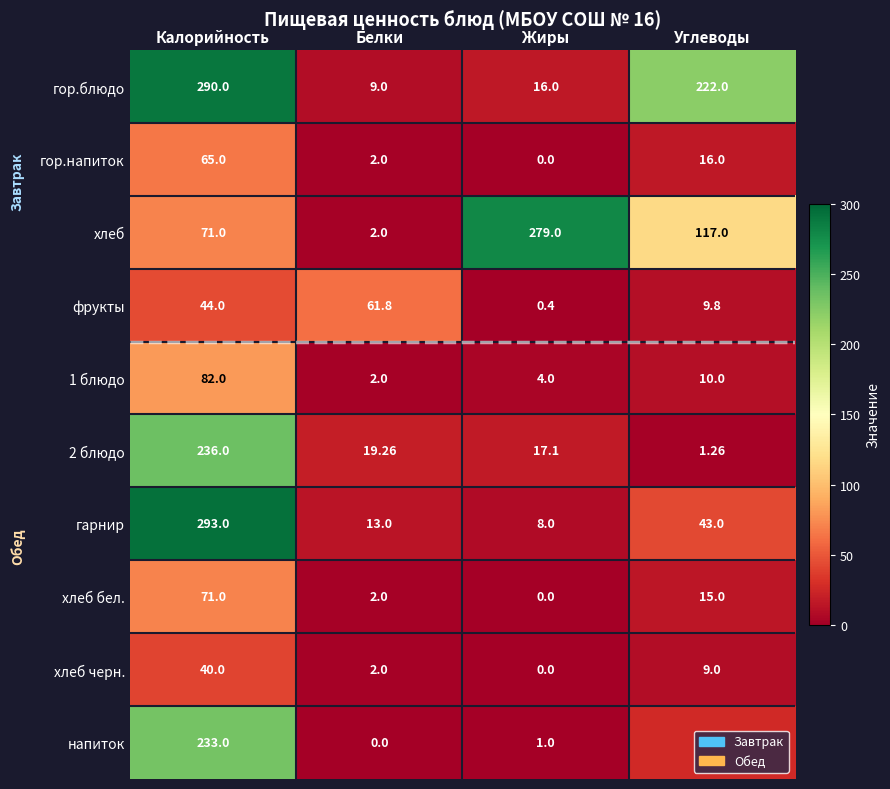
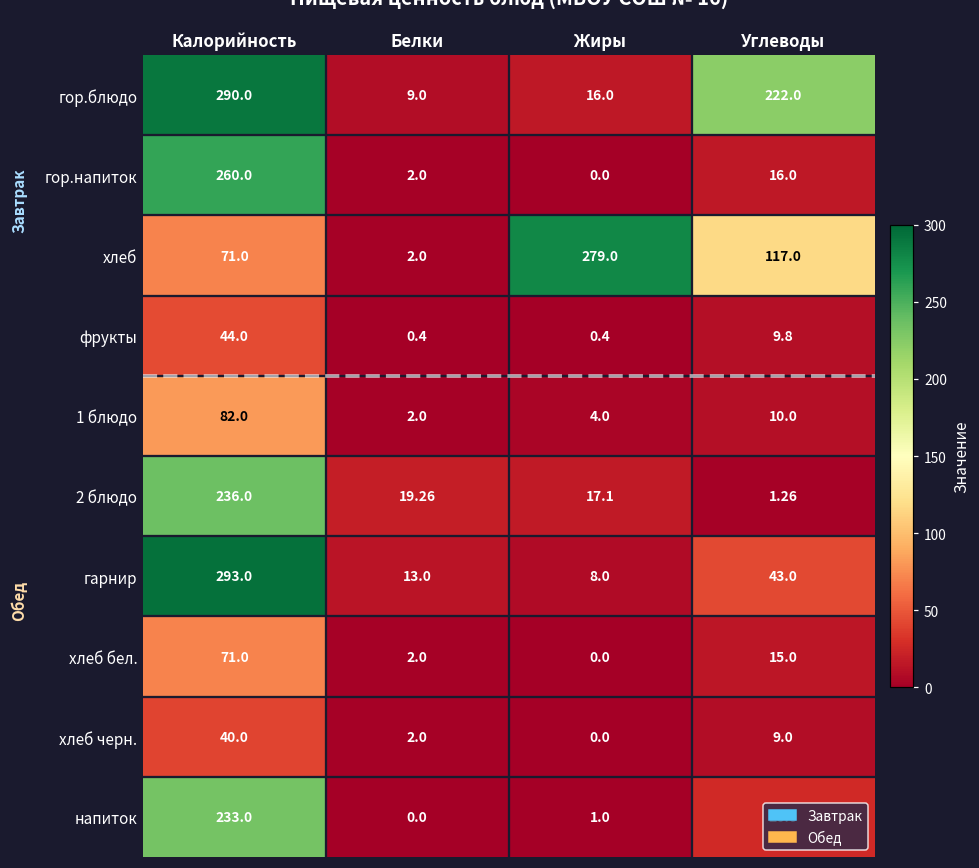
гор.напиток, Калорийность: 65.0 -> 260.0
фрукты, Белки: 61.8 -> 0.4
